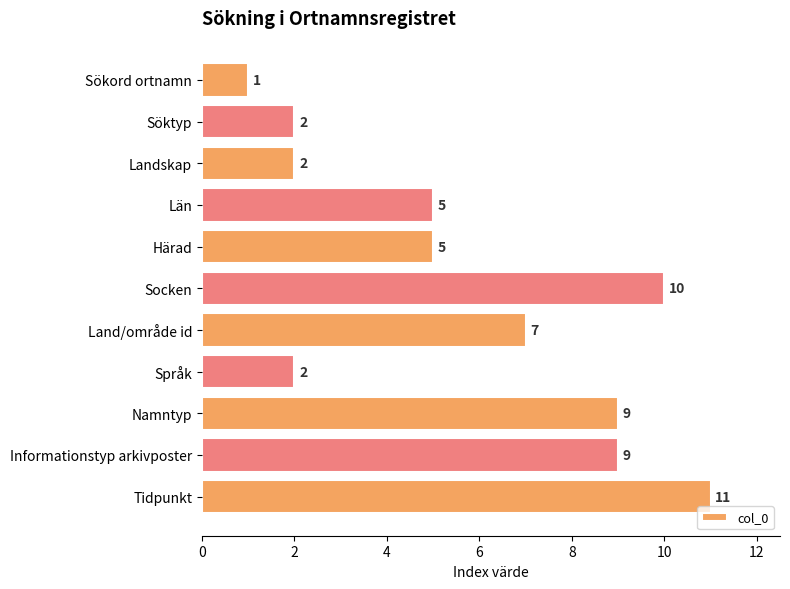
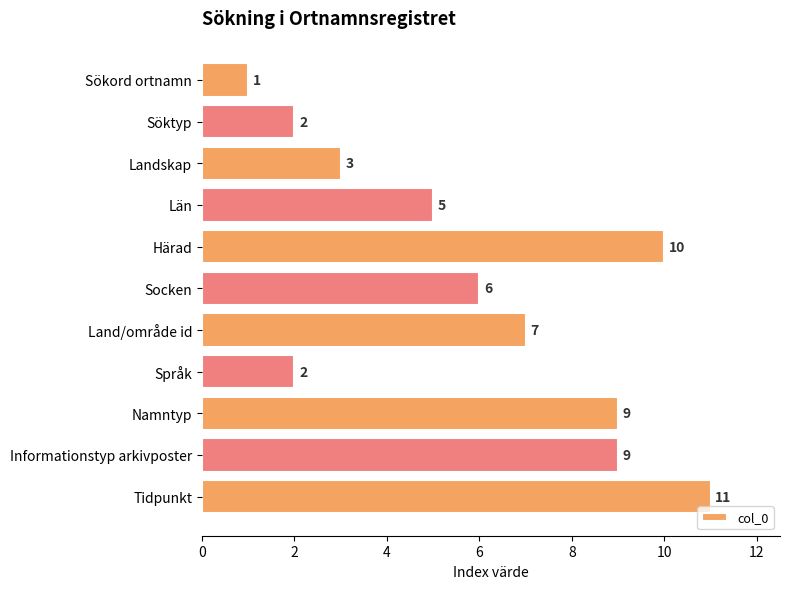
Landskap: 2 -> 3
Härad: 5 -> 10
Socken: 10 -> 6
